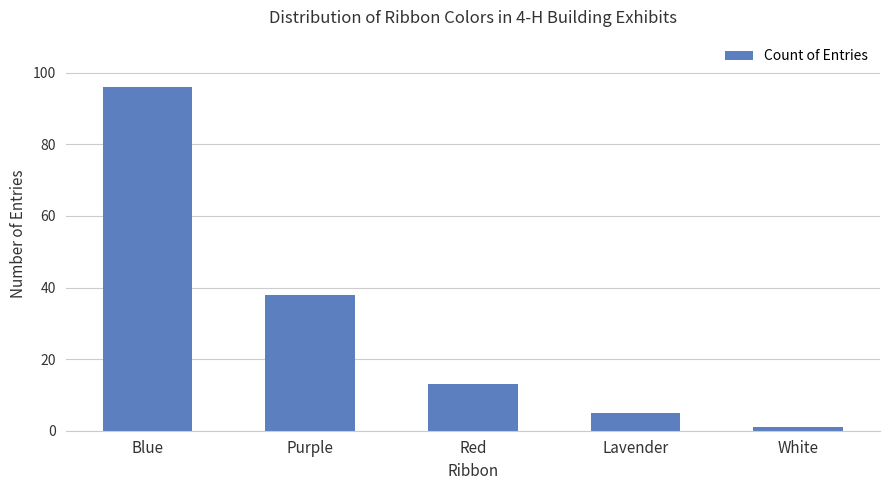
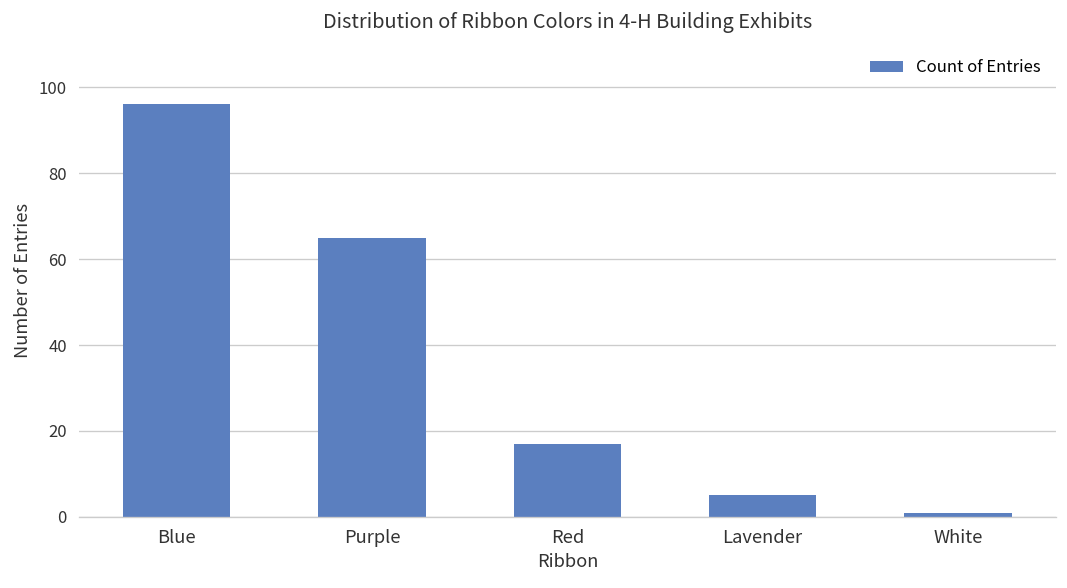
Purple: 38 -> 65
Red: 13 -> 17
